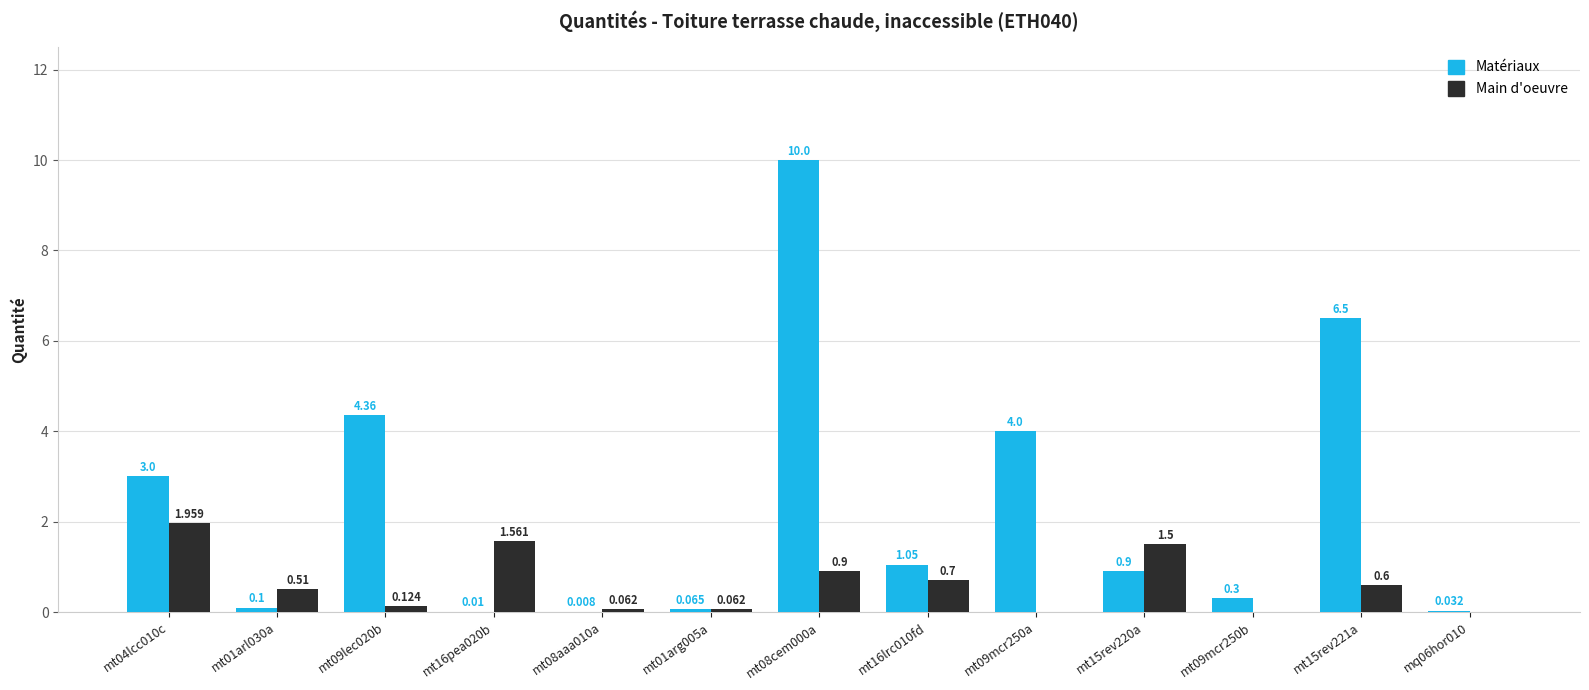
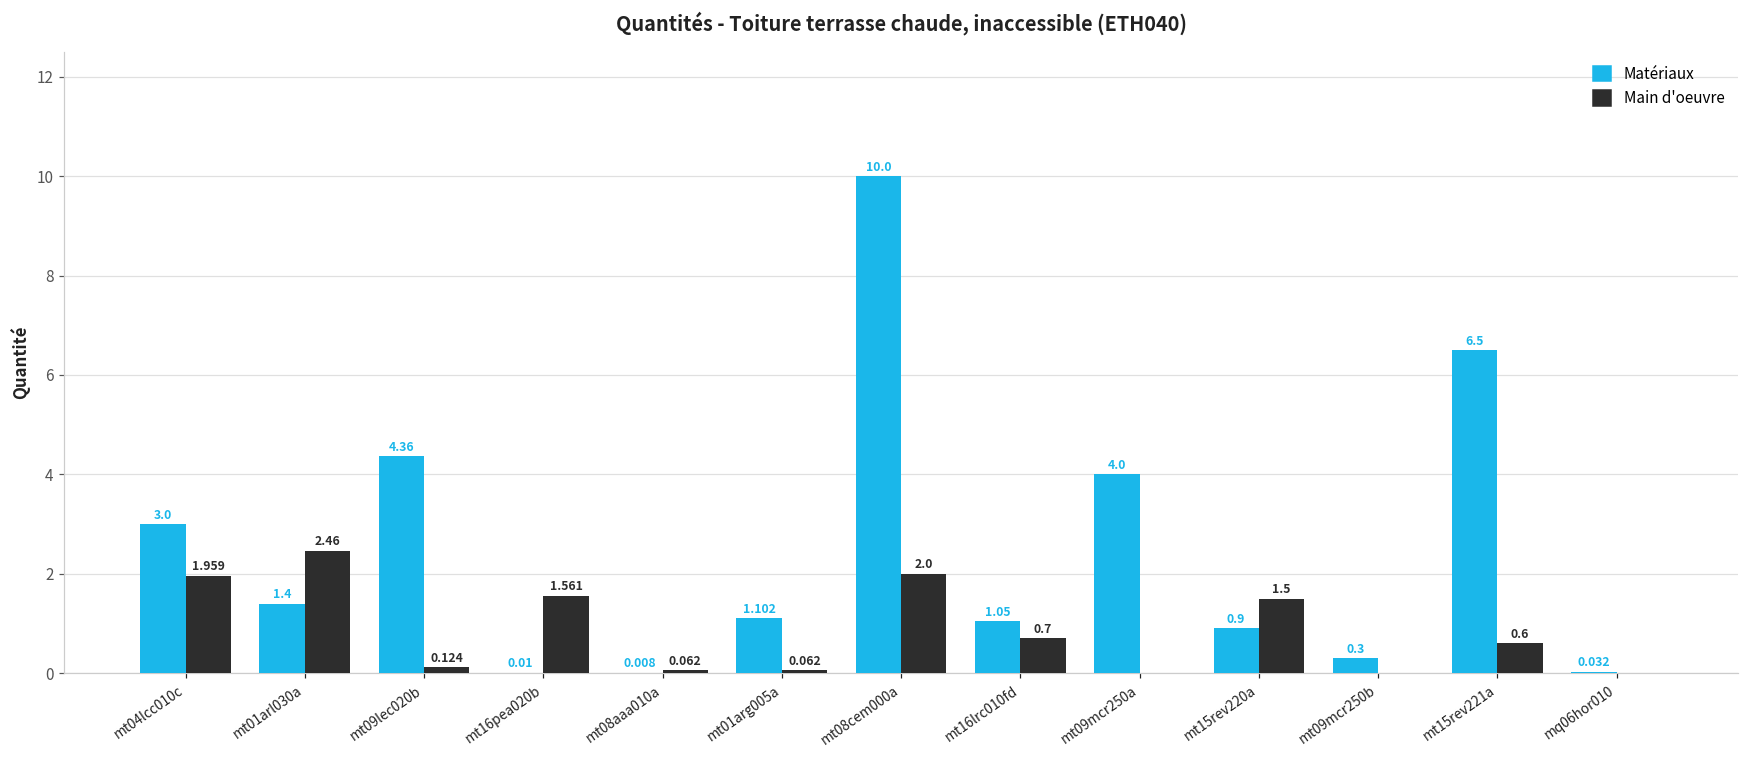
Matériaux, mt01arl030a: 0.1 -> 1.4
Main d'oeuvre, mt01arl030a: 0.51 -> 2.46
Matériaux, mt01arg005a: 0.065 -> 1.102
Main d'oeuvre, mt08cem000a: 0.9 -> 2.0
